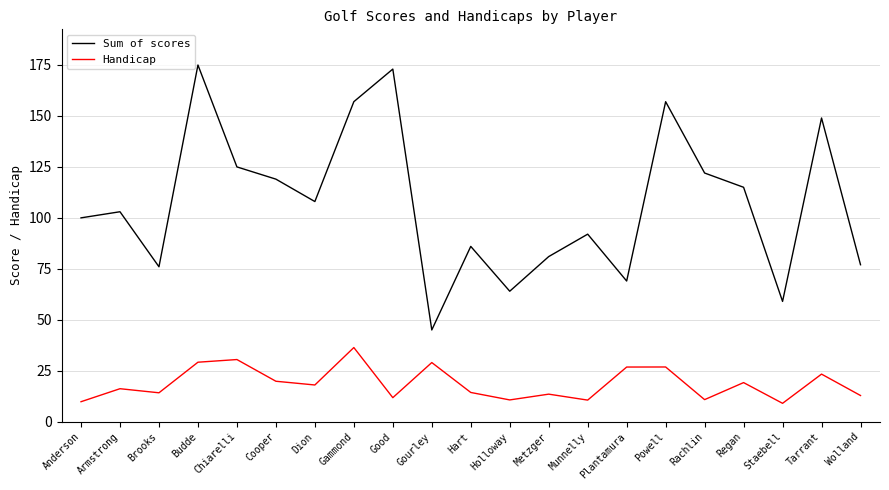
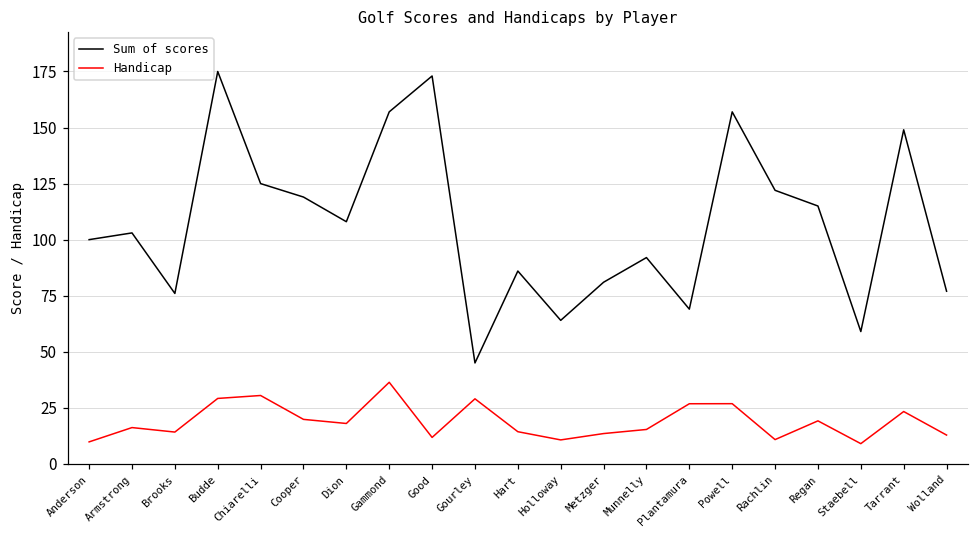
Handicap, Munnelly: 11 -> 15
